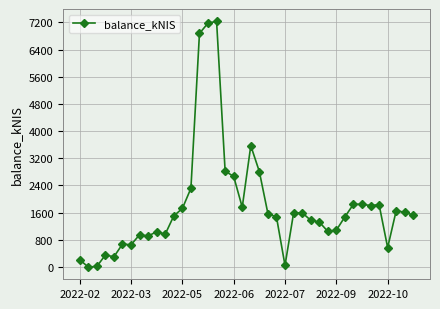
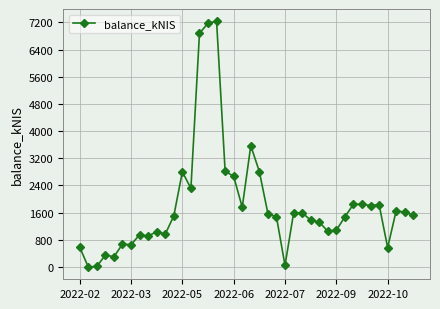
2022-02: 200 -> 600
2022-05: 1700 -> 2800
